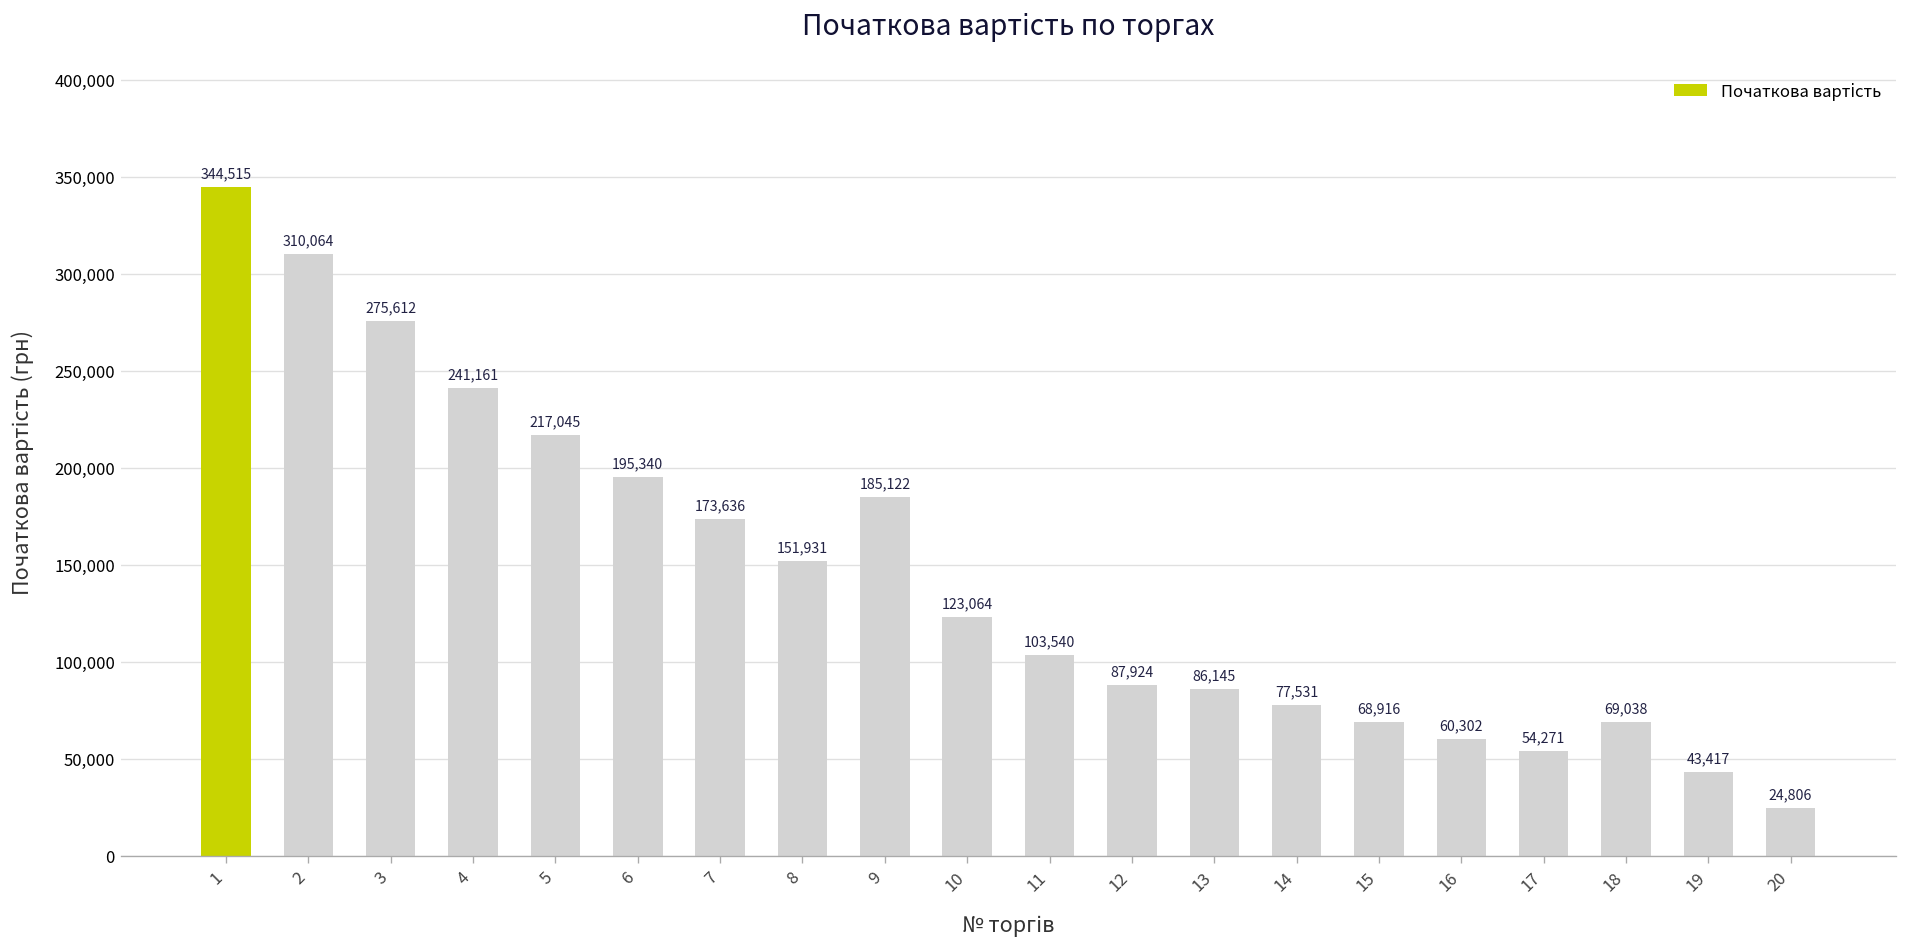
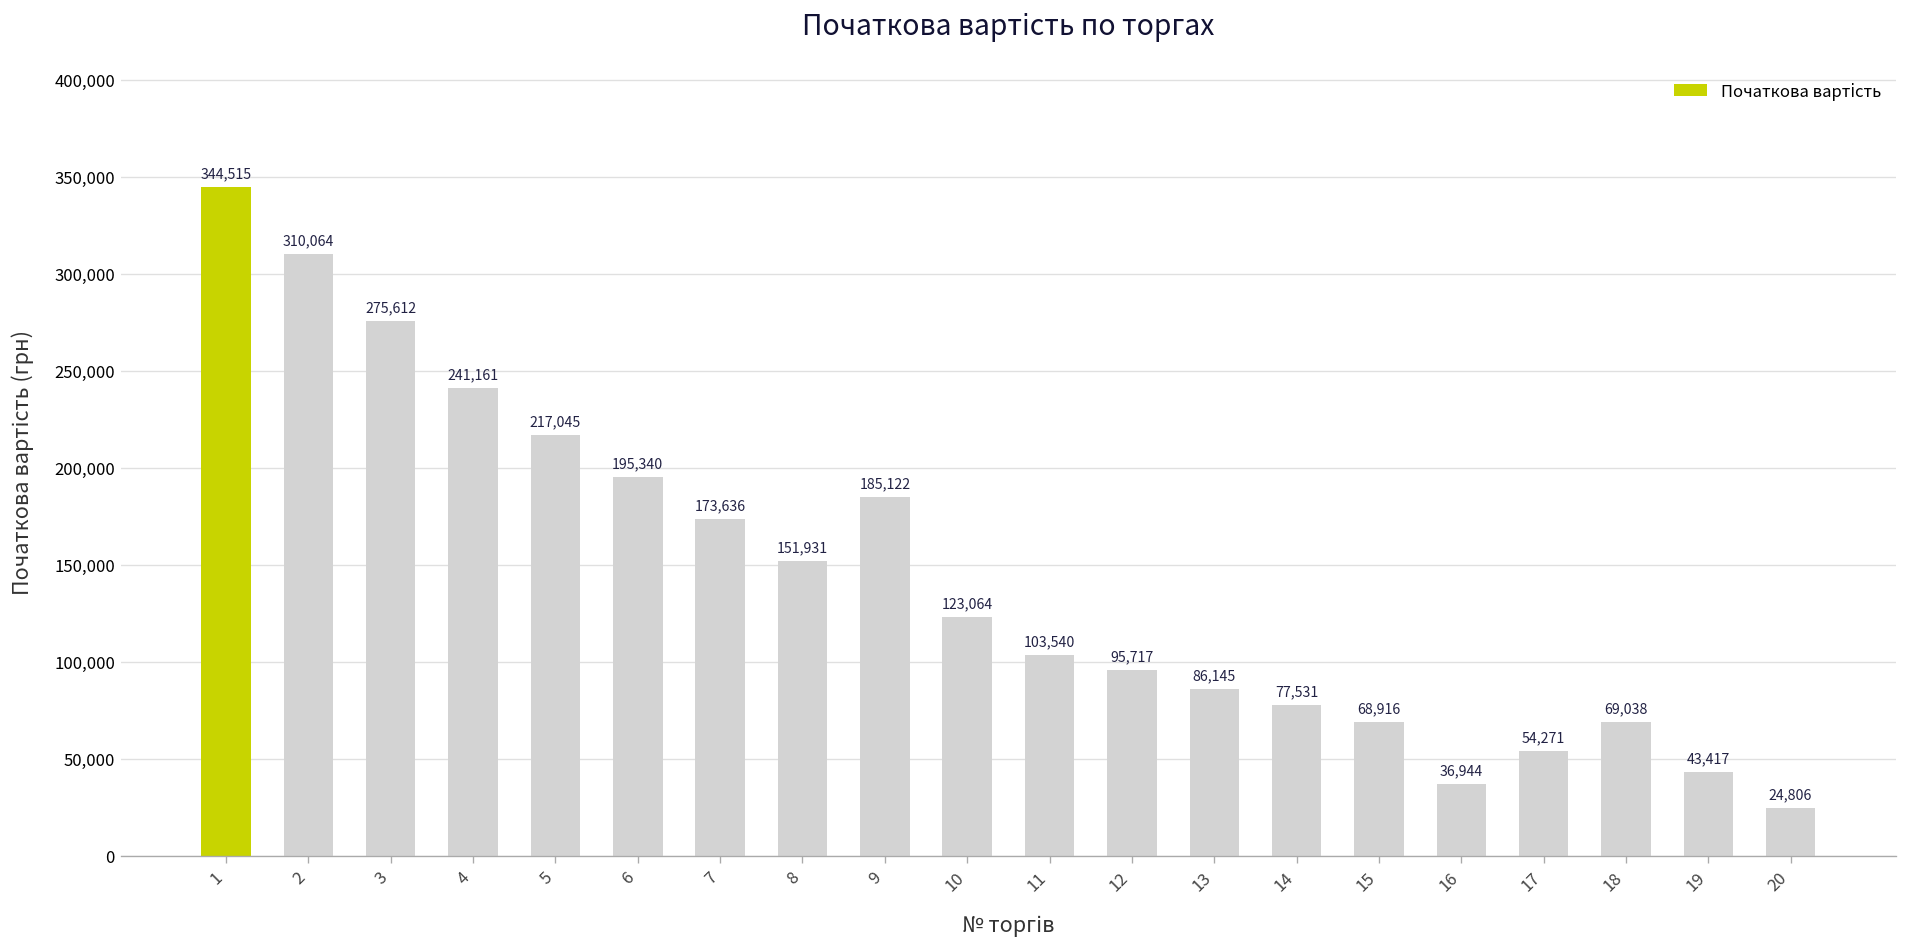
12: 87,924 -> 95,717
16: 60,302 -> 36,944
